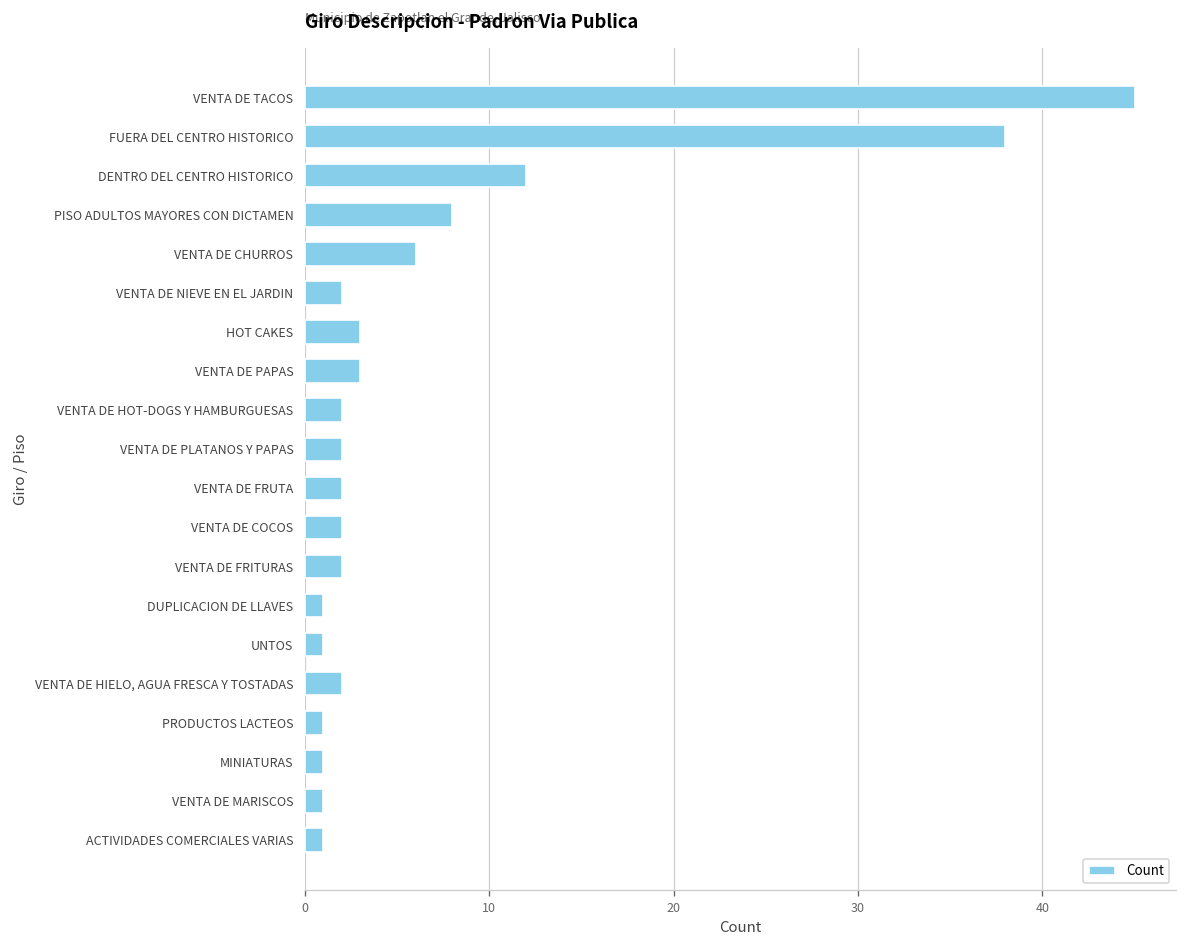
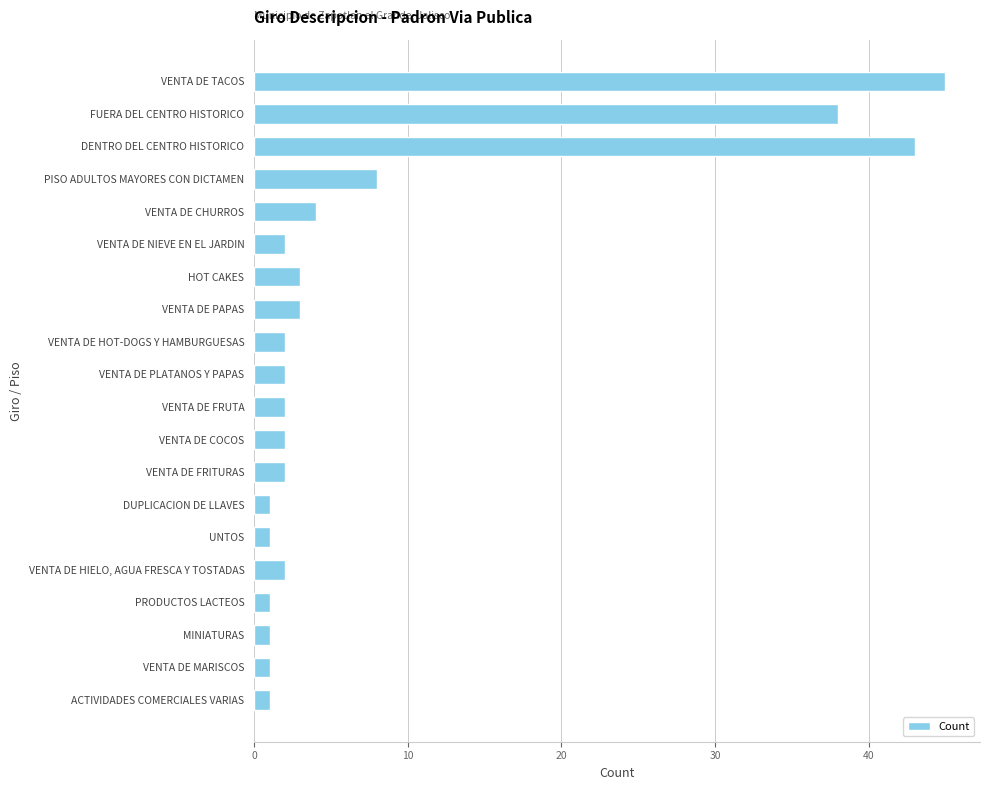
DENTRO DEL CENTRO HISTORICO: 12 -> 43
VENTA DE CHURROS: 6 -> 4
